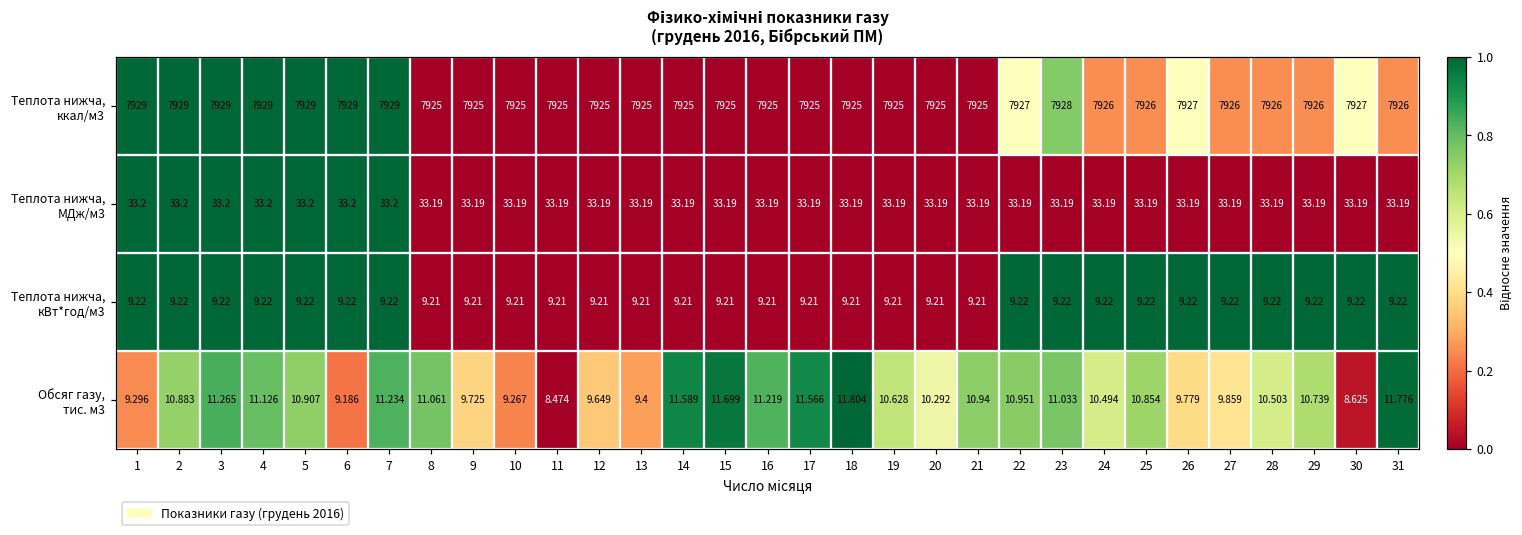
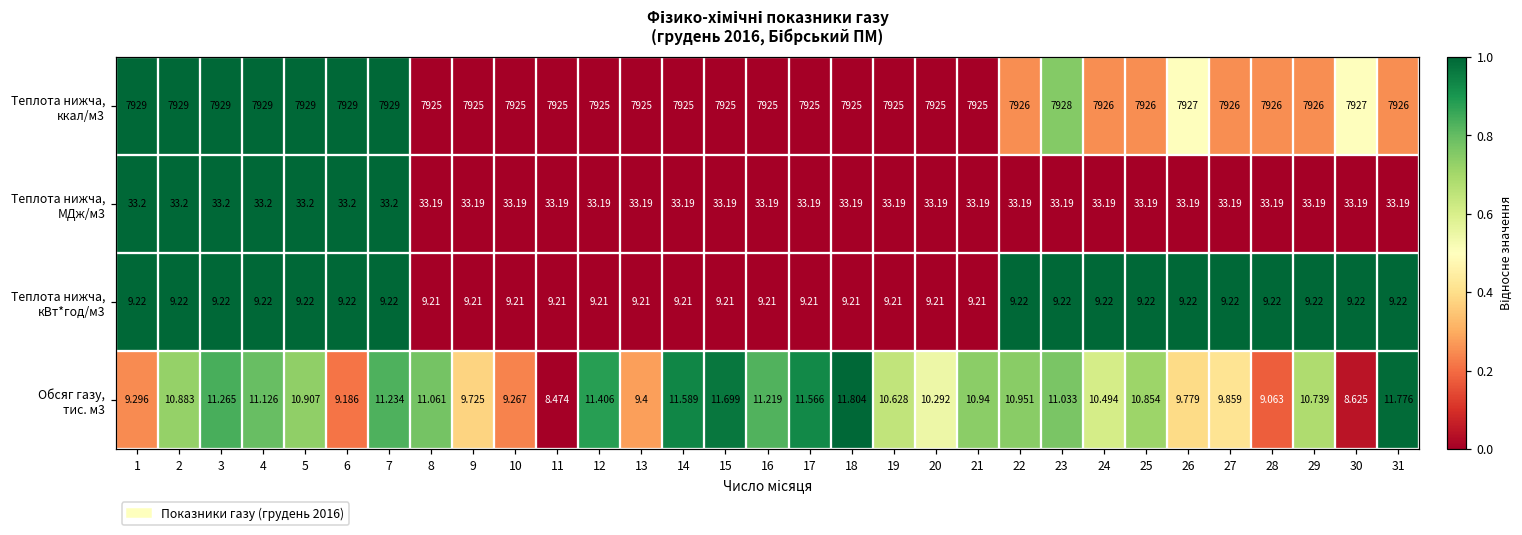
Теплота нижча, ккал/м3, 22: 7927 -> 7926
Обсяг газу, тис. м3, 12: 9.649 -> 11.406
Обсяг газу, тис. м3, 28: 10.503 -> 9.063
